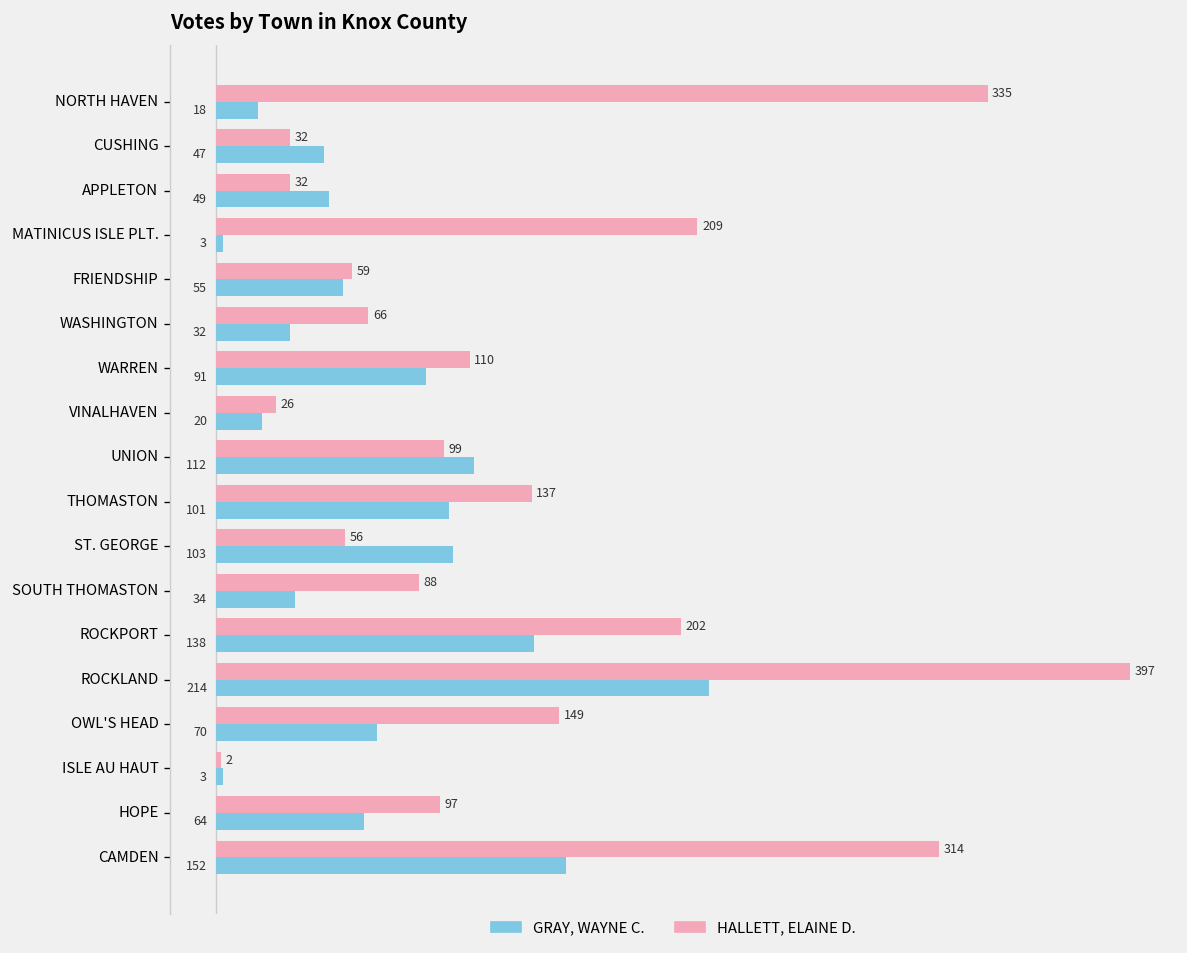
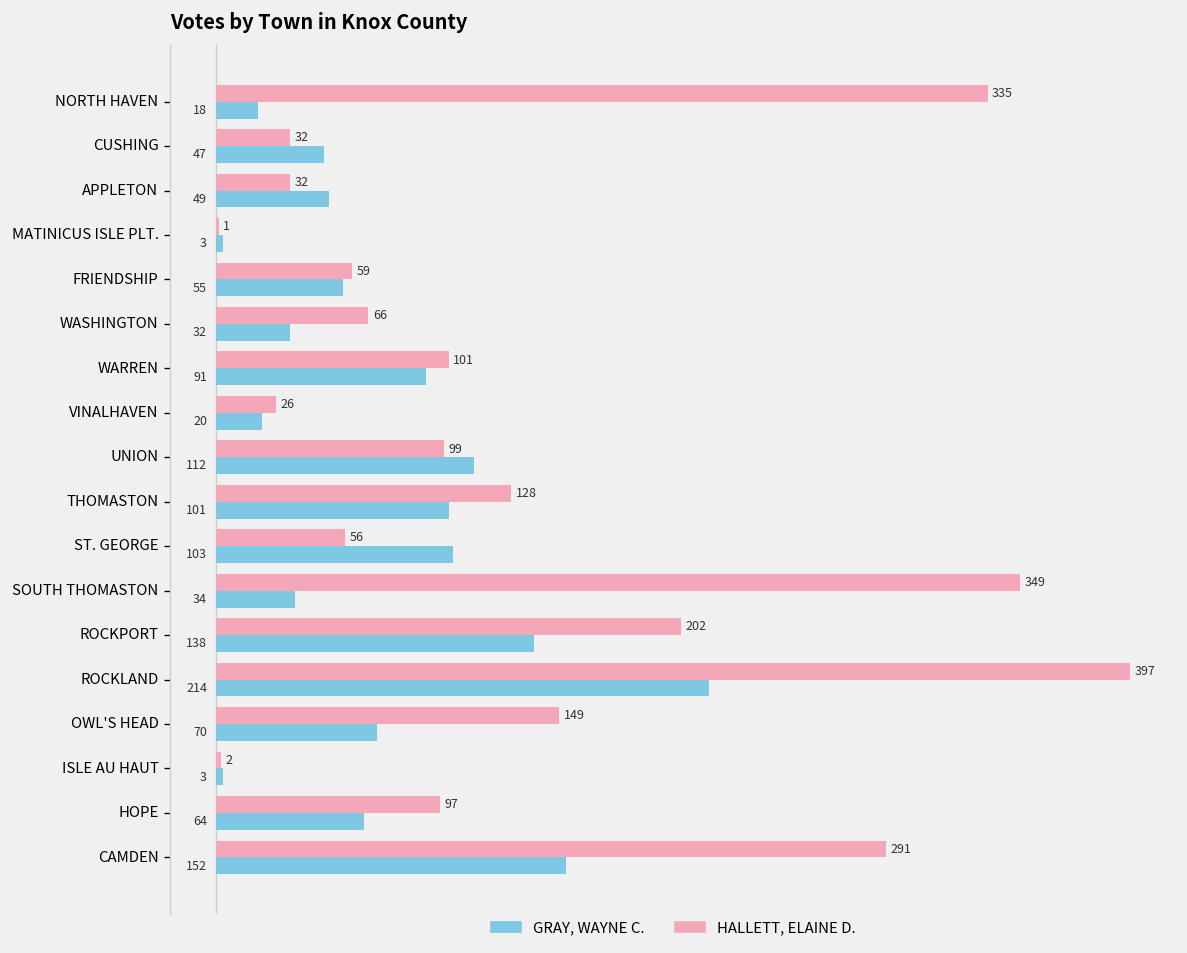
HALLETT, ELAINE D., MATINICUS ISLE PLT.: 209 -> 1
HALLETT, ELAINE D., WARREN: 110 -> 101
HALLETT, ELAINE D., THOMASTON: 137 -> 128
HALLETT, ELAINE D., SOUTH THOMASTON: 88 -> 349
HALLETT, ELAINE D., CAMDEN: 314 -> 291
